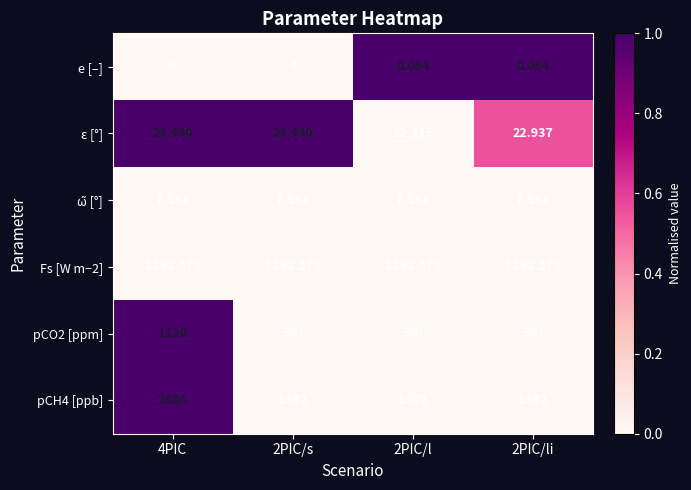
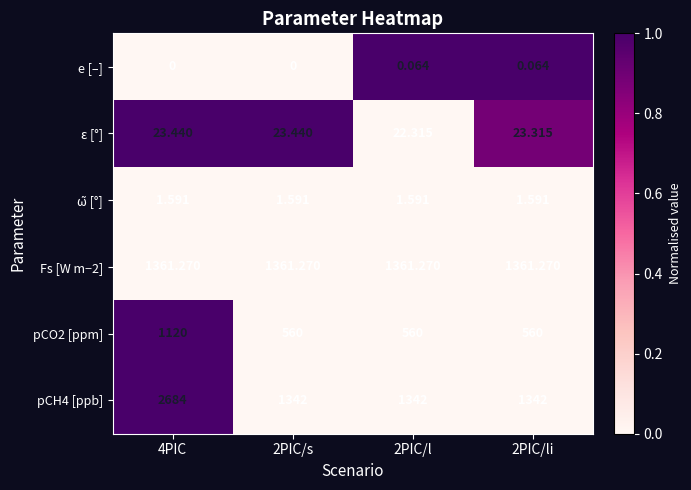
ε [°], 2PIC/li: 22.937 -> 23.315
